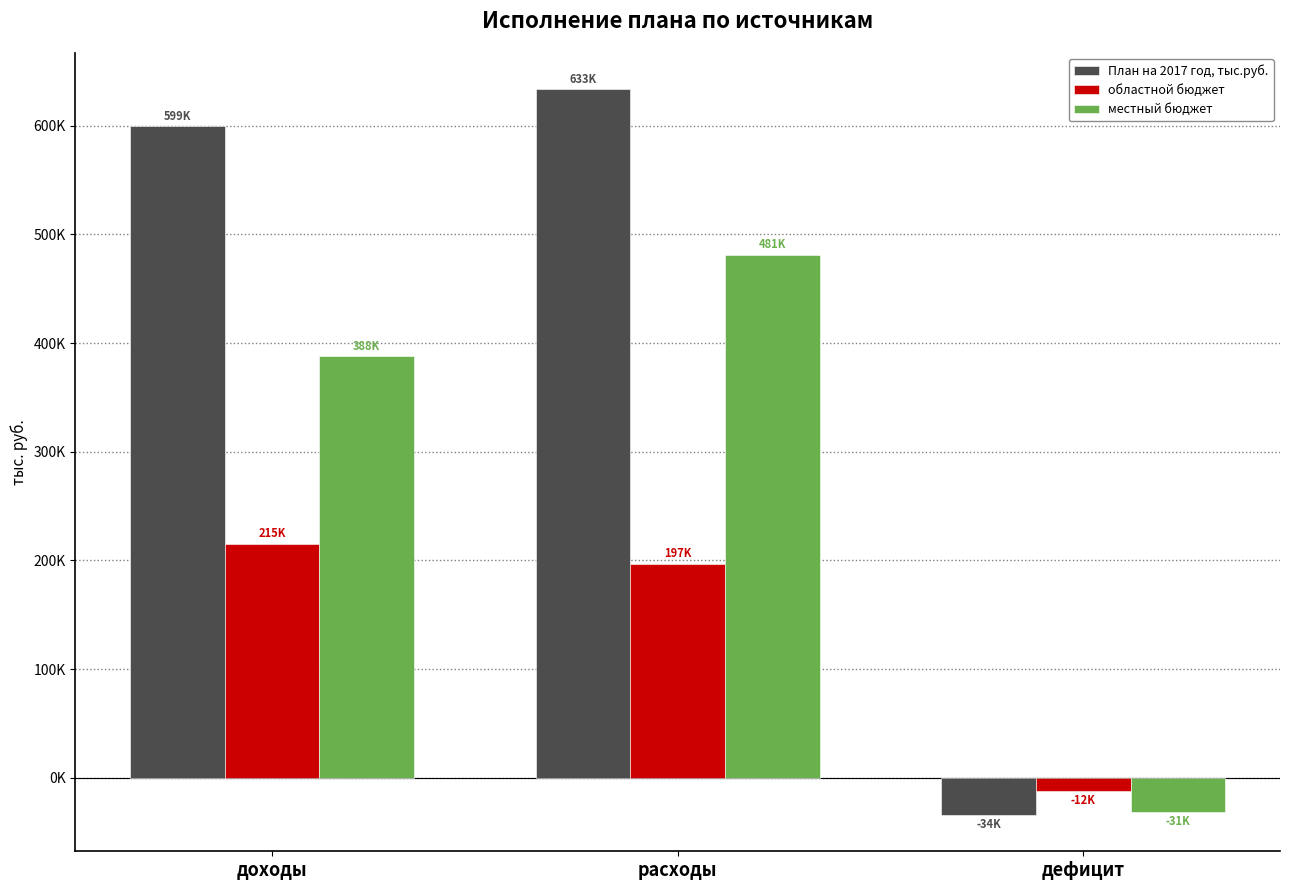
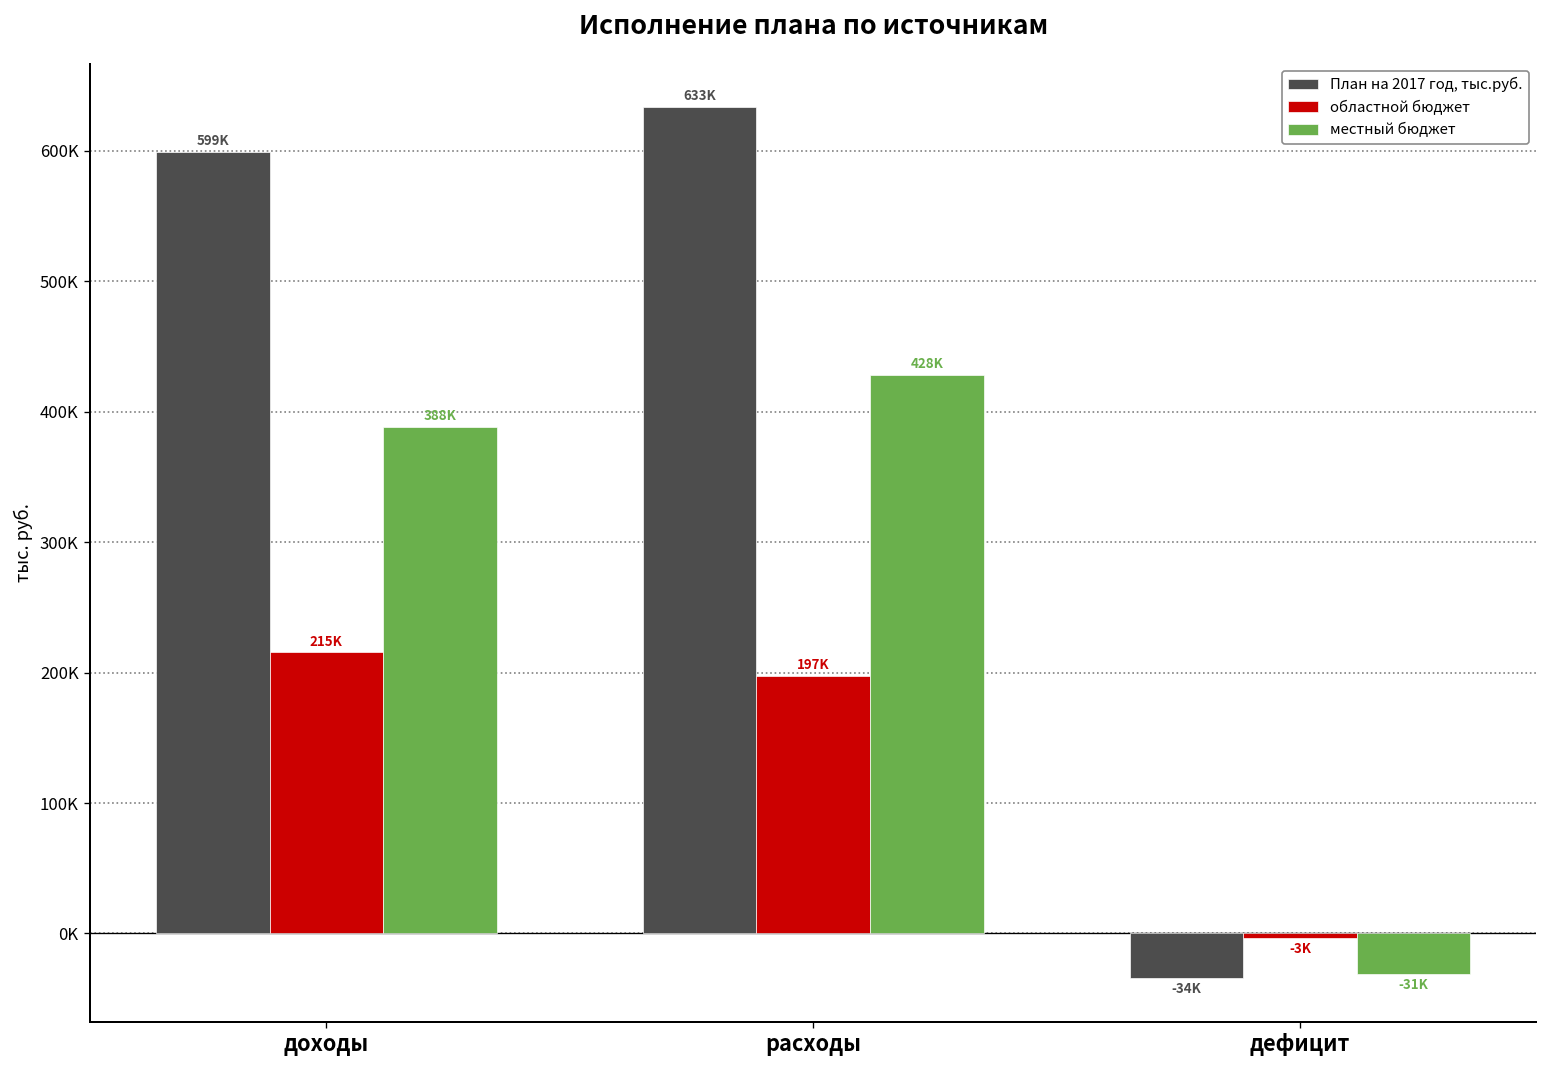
местный бюджет, расходы: 481K -> 428K
областной бюджет, дефицит: -12K -> -3K
